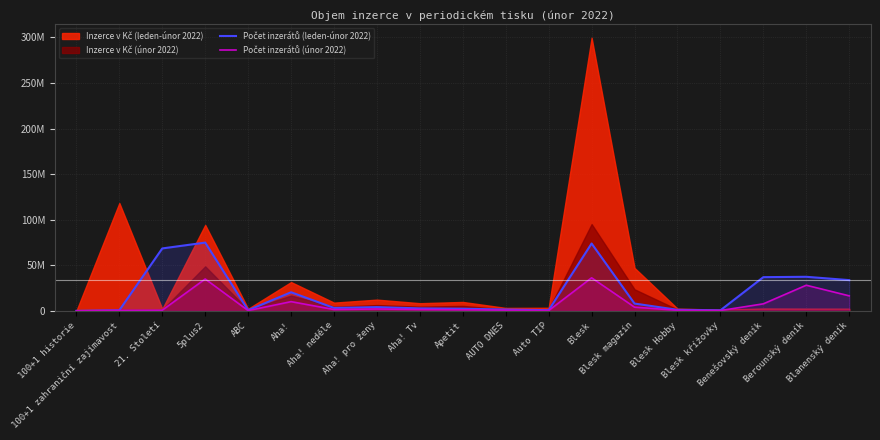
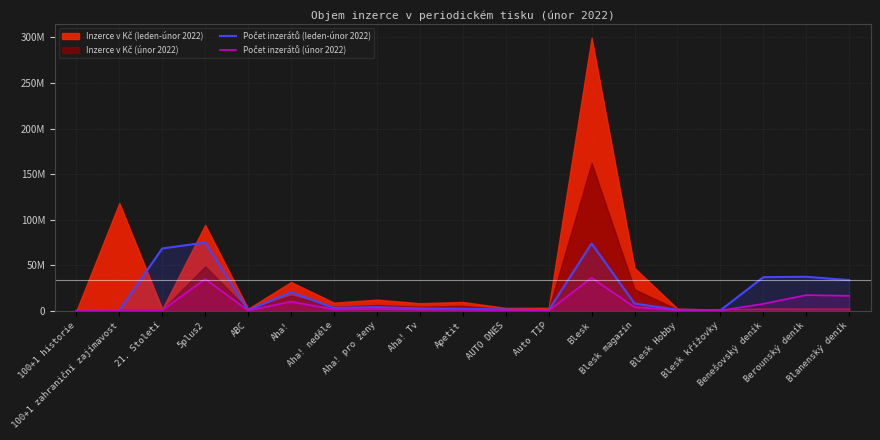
Inzerce v Kč (únor 2022), Blesk: 100000000 -> 160000000
Počet inzerátů (únor 2022), Berounský deník: 30000000 -> 20000000
